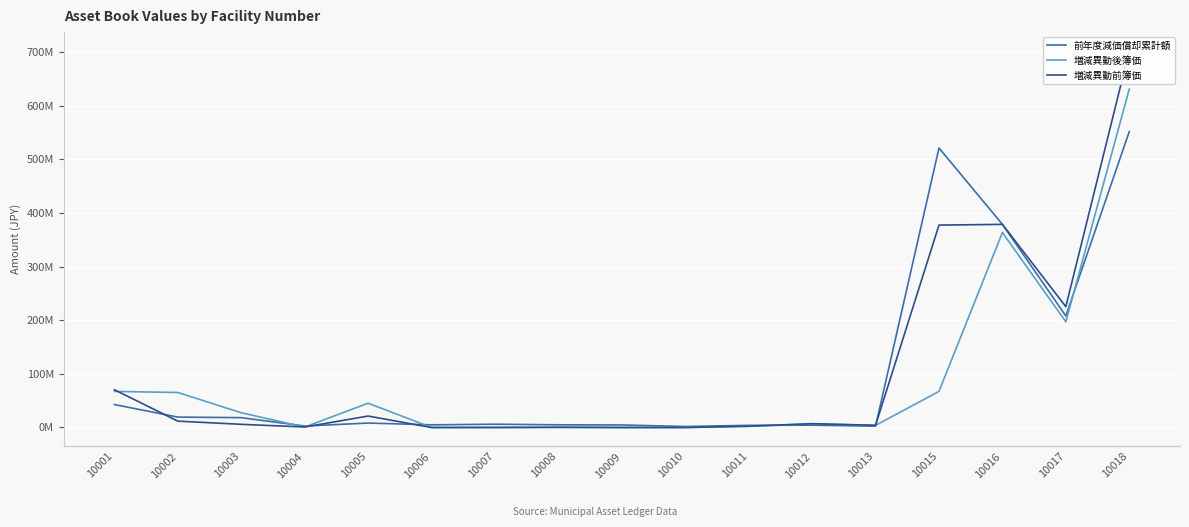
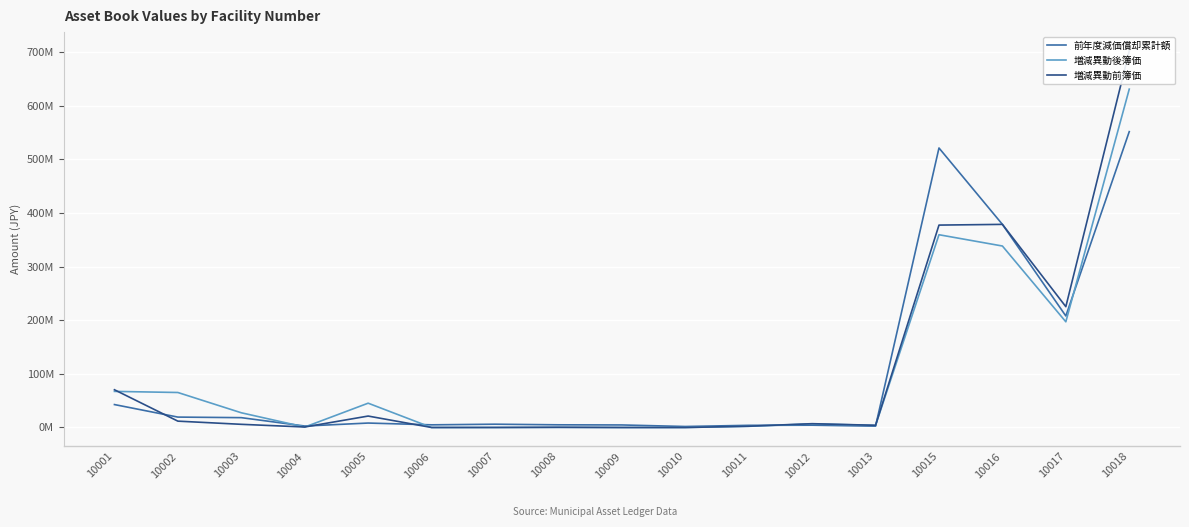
増減異動後簿価, 10015: 70000000 -> 360000000
増減異動後簿価, 10016: 360000000 -> 340000000
